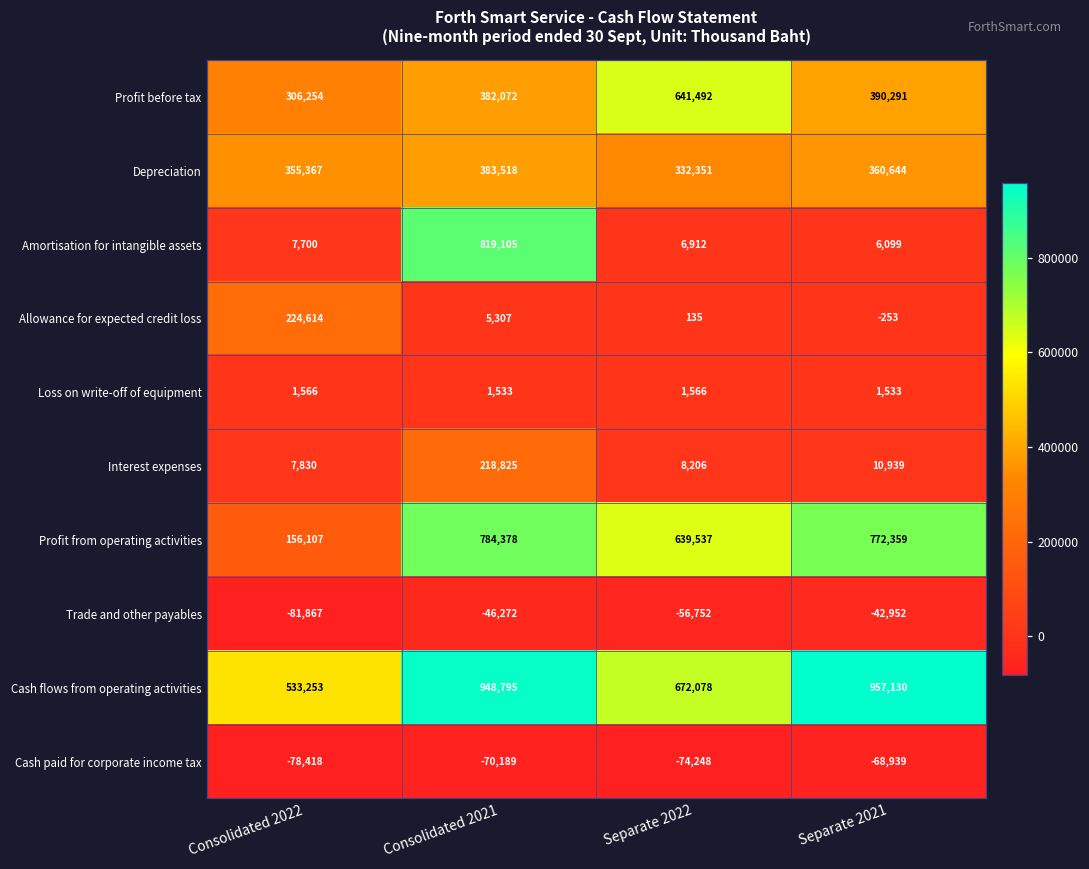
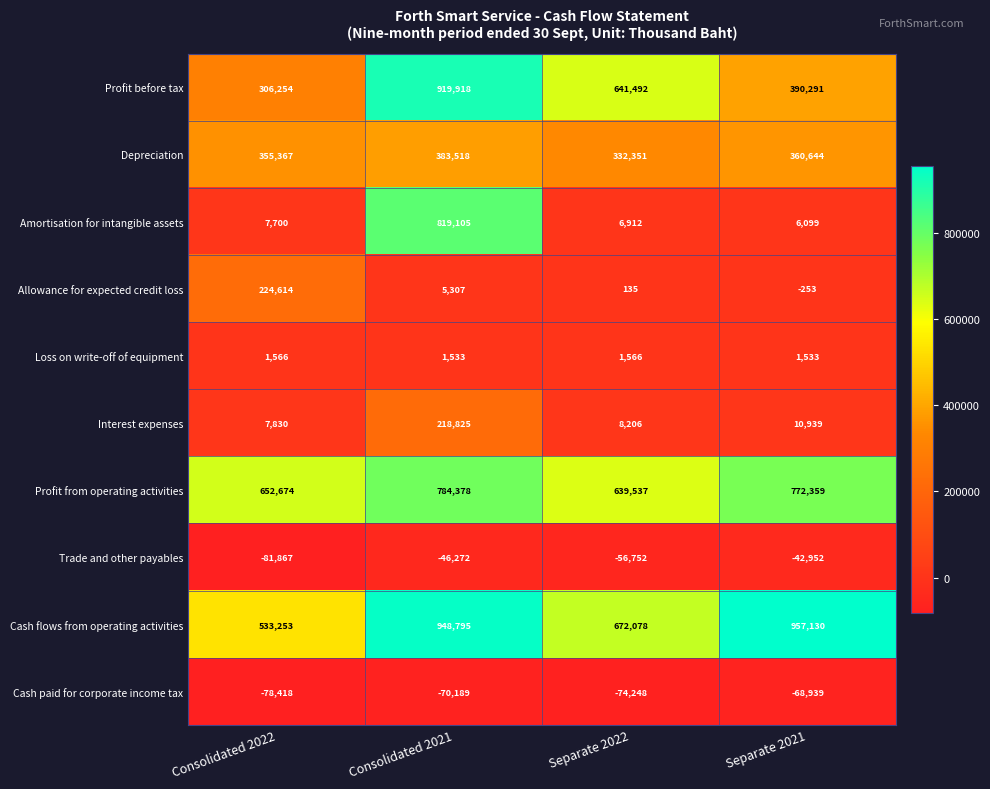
Profit before tax, Consolidated 2021: 382,072 -> 919,918
Profit from operating activities, Consolidated 2022: 156,107 -> 652,674
